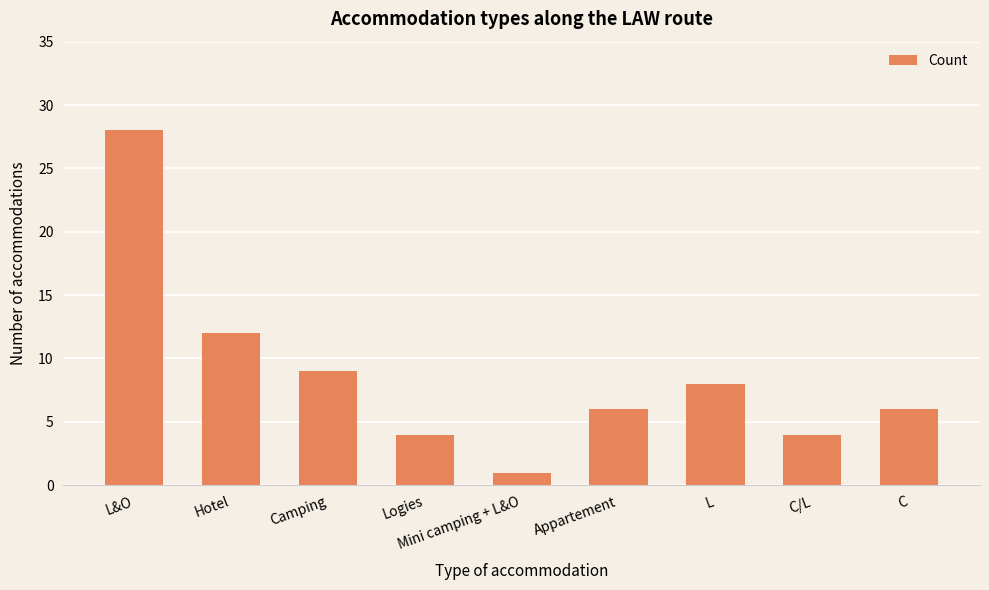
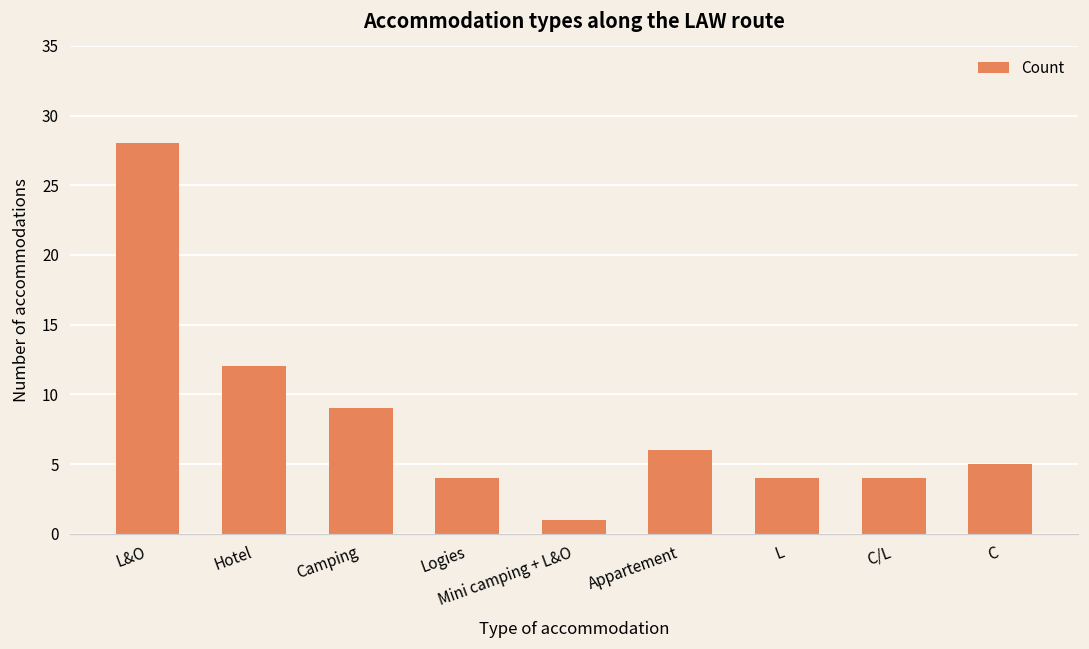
L: 8 -> 4
C: 6 -> 5
